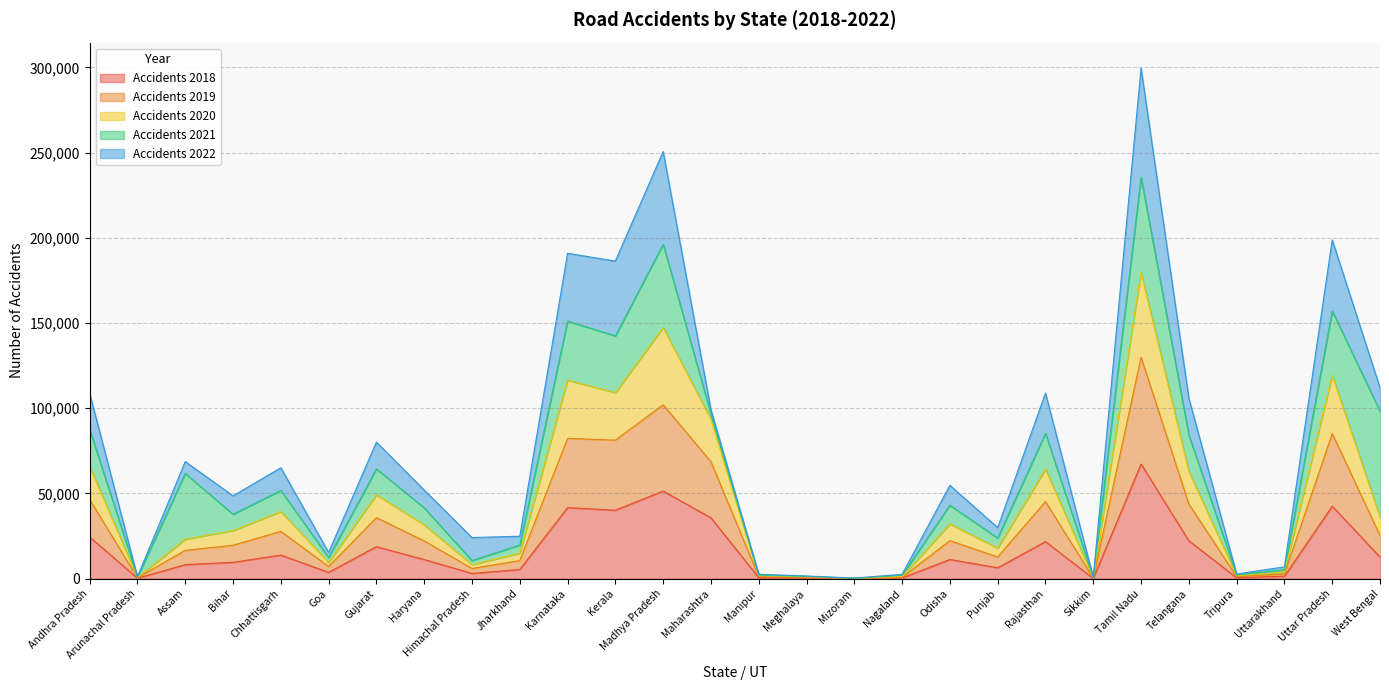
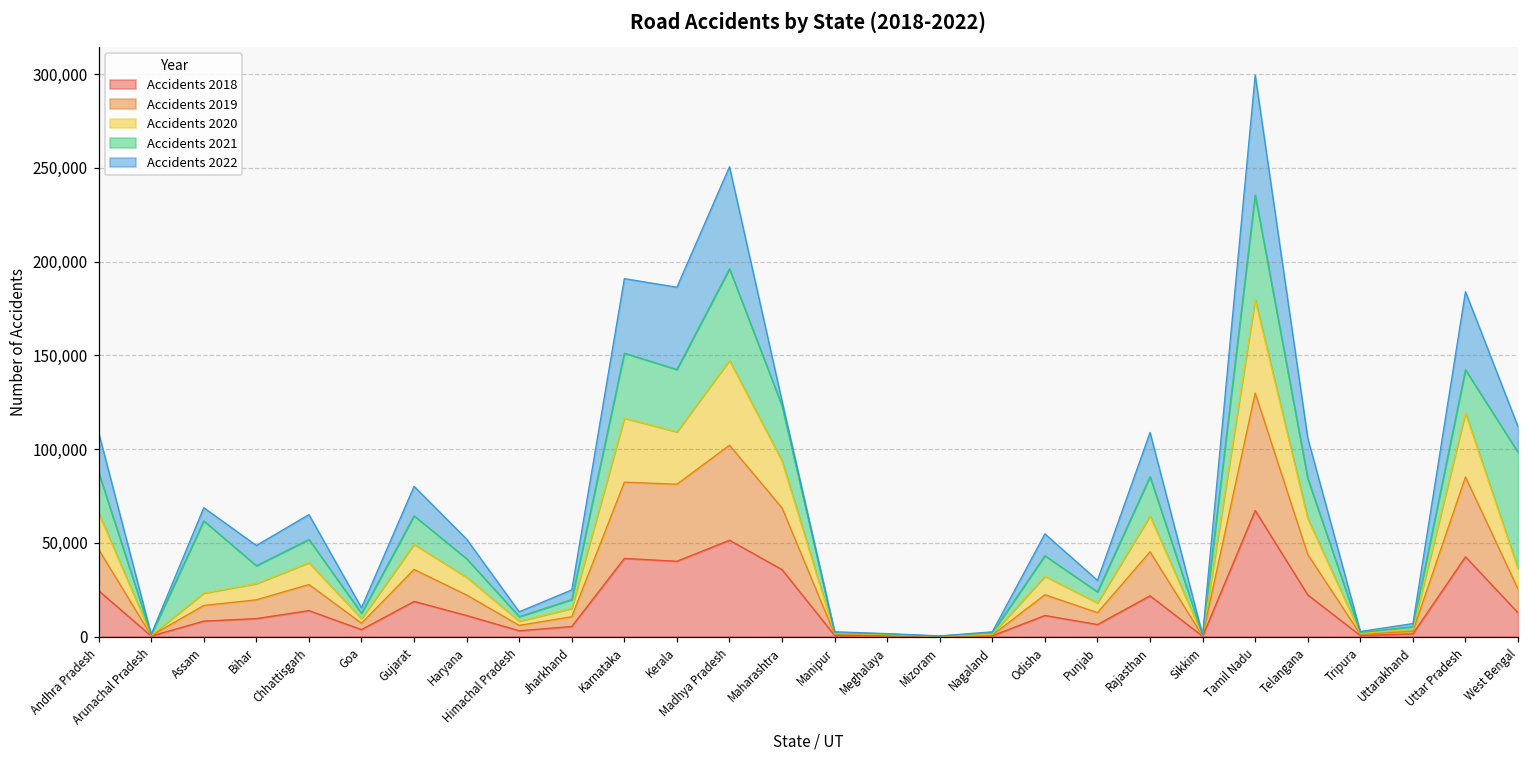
Accidents 2022, Himachal Pradesh: 14,000 -> 3,000
Accidents 2021, Maharashtra: 3,000 -> 29,000
Accidents 2021, Uttar Pradesh: 38,000 -> 23,000
